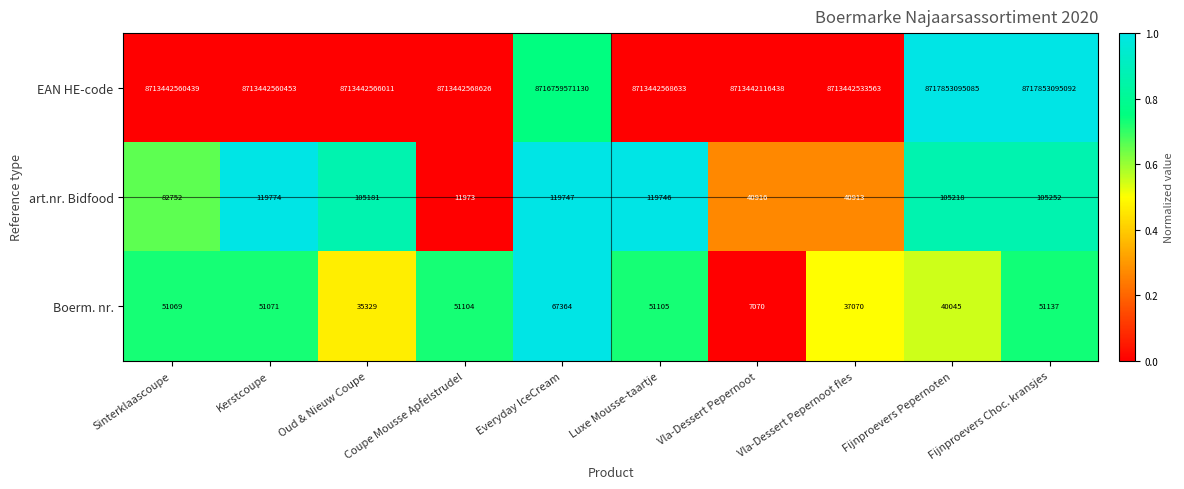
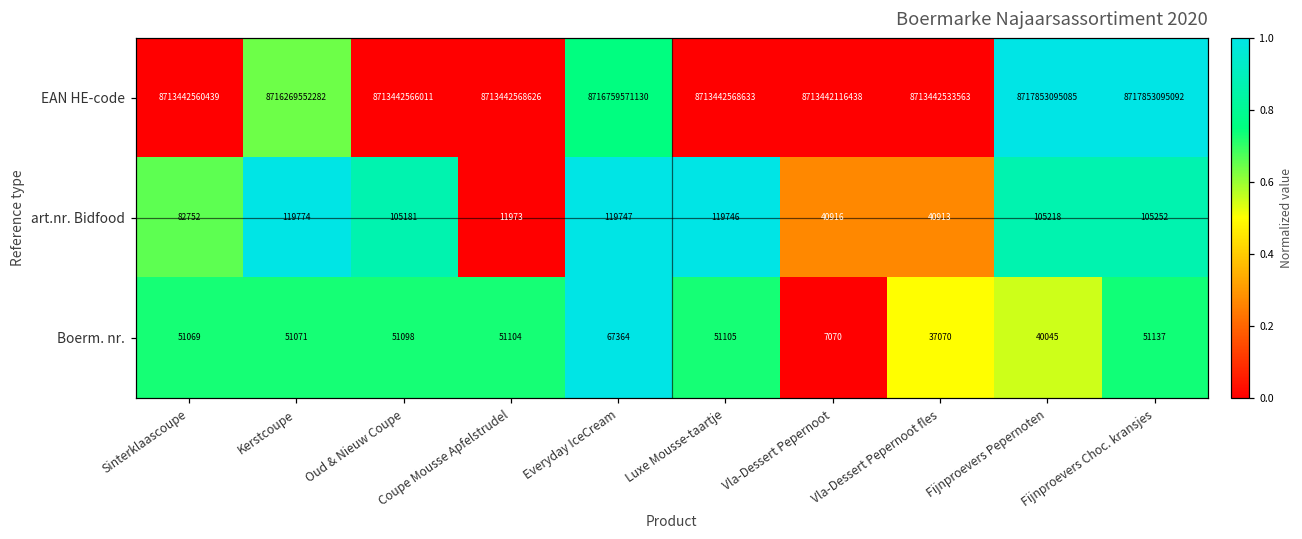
EAN HE-code, Kerstcoupe: 8713442560453 -> 8716269552282
Boerm. nr., Oud & Nieuw Coupe: 35329 -> 51098
